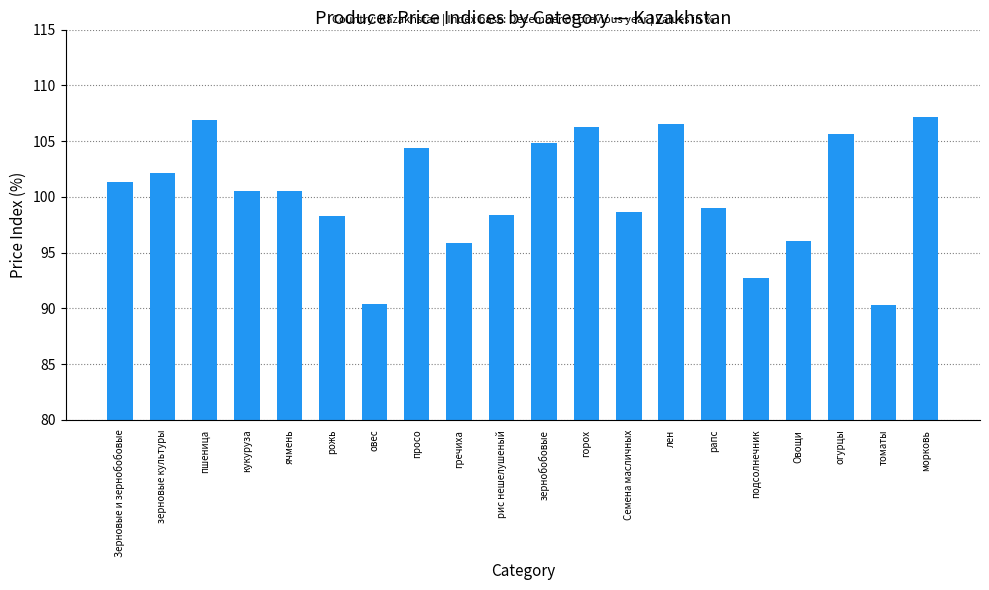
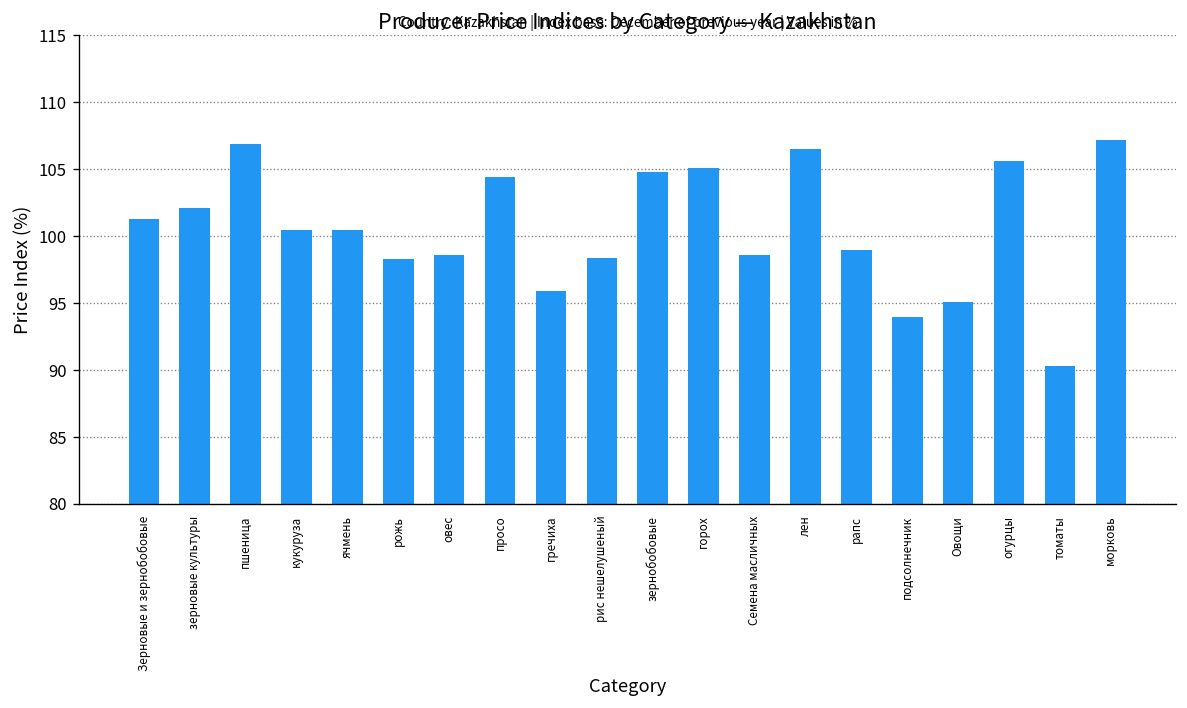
овес: 90.4 -> 98.6
горох: 106.3 -> 105.1
подсолнечник: 92.7 -> 94.0
Овощи: 96.0 -> 95.1
